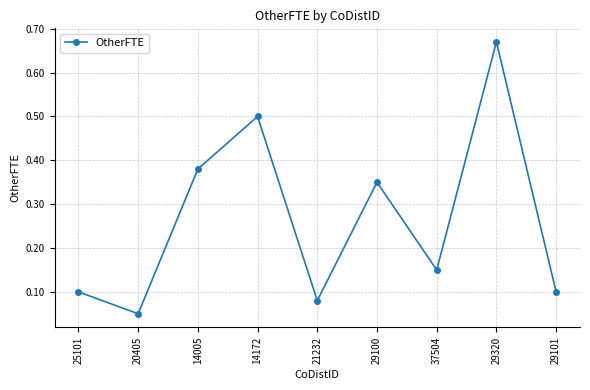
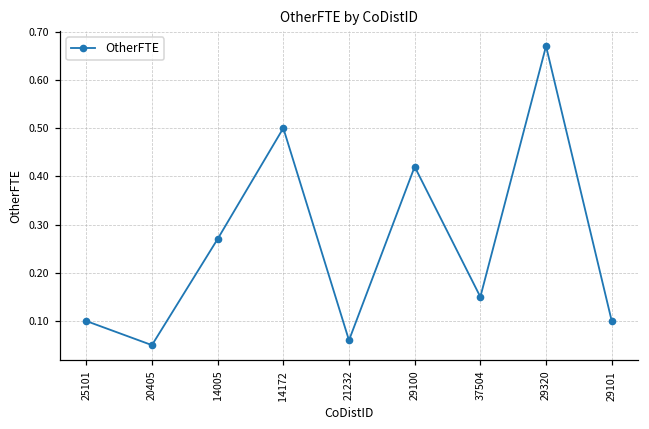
14005: 0.38 -> 0.27
21232: 0.08 -> 0.06
29100: 0.35 -> 0.42
